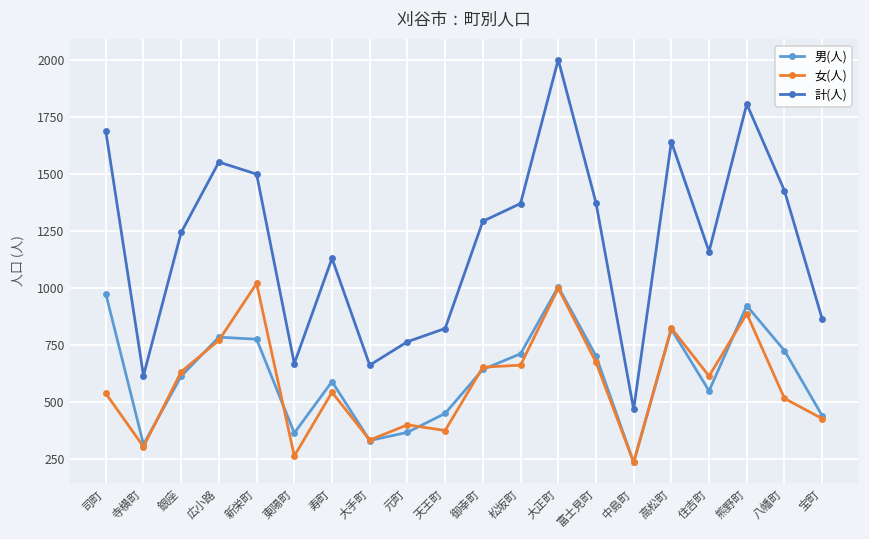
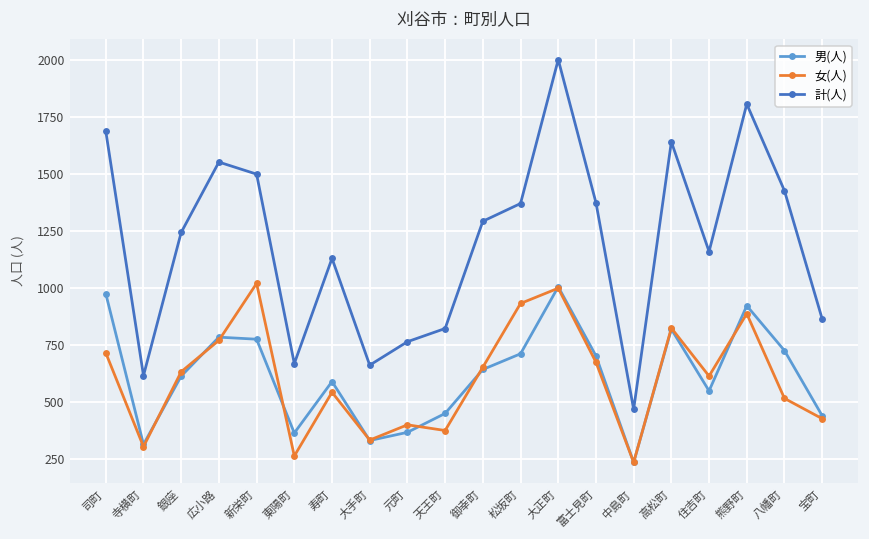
女(人), 司町: 540 -> 710
女(人), 松坂町: 660 -> 930
